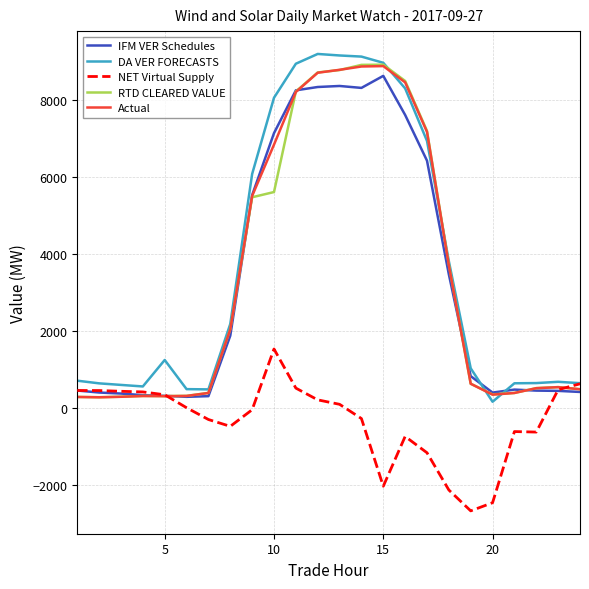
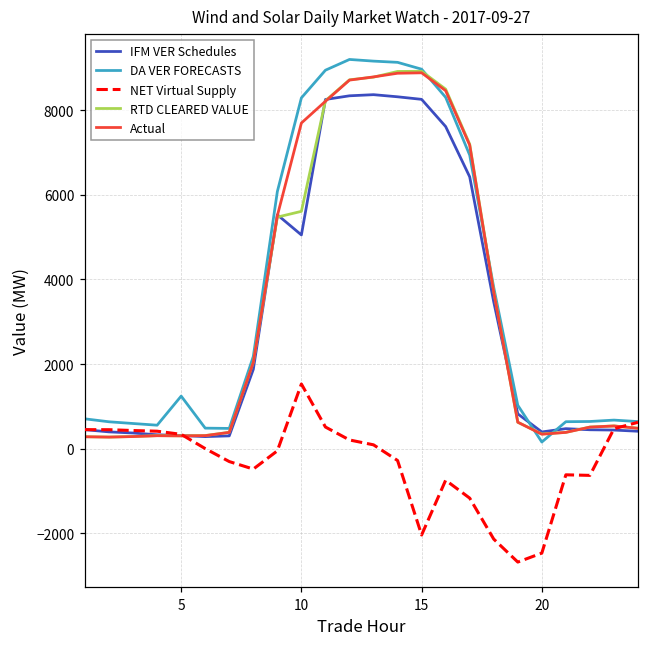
IFM VER Schedules, 10: 7100 -> 5000
DA VER FORECASTS, 10: 8100 -> 8300
Actual, 10: 6800 -> 7700
IFM VER Schedules, 15: 8600 -> 8300
